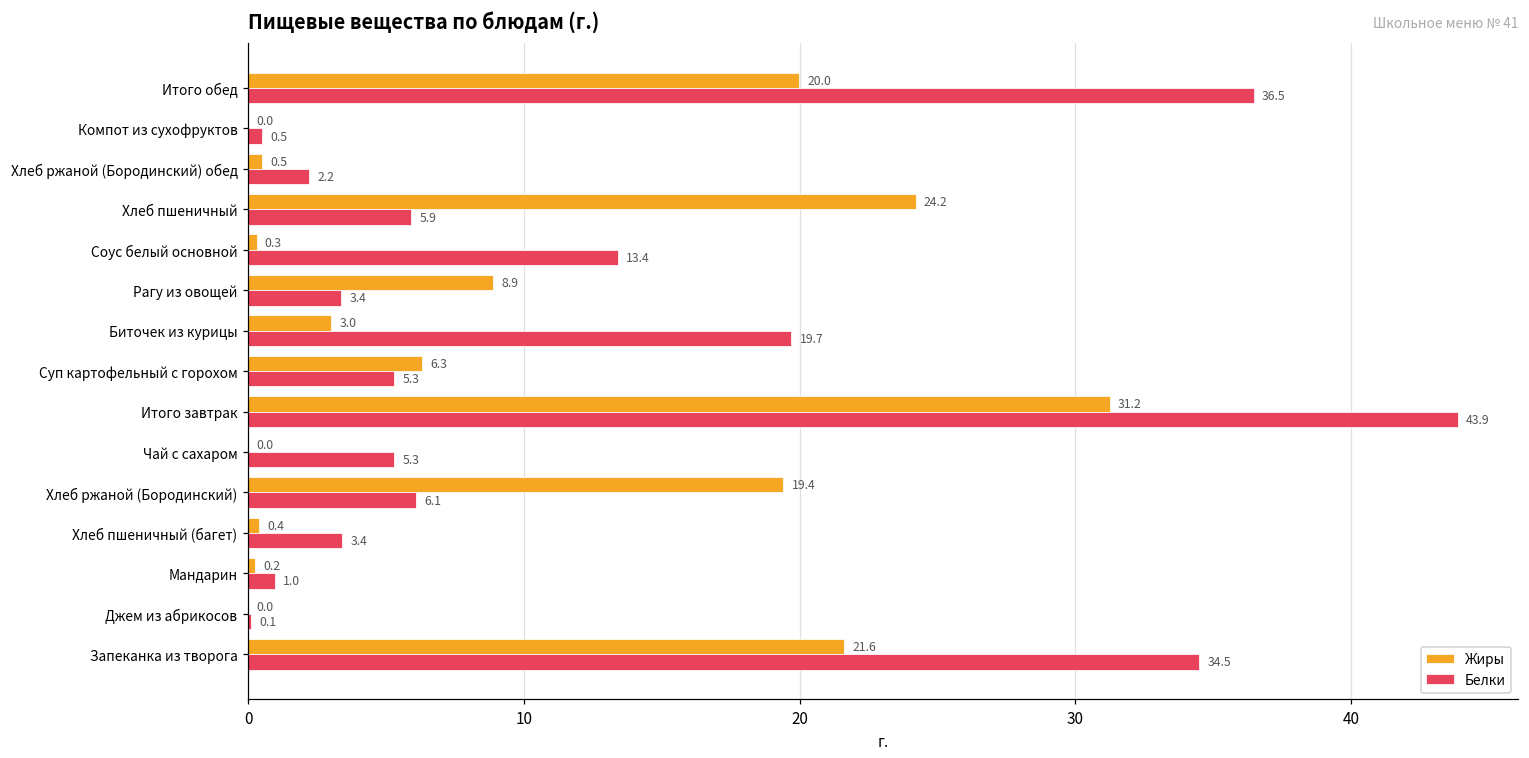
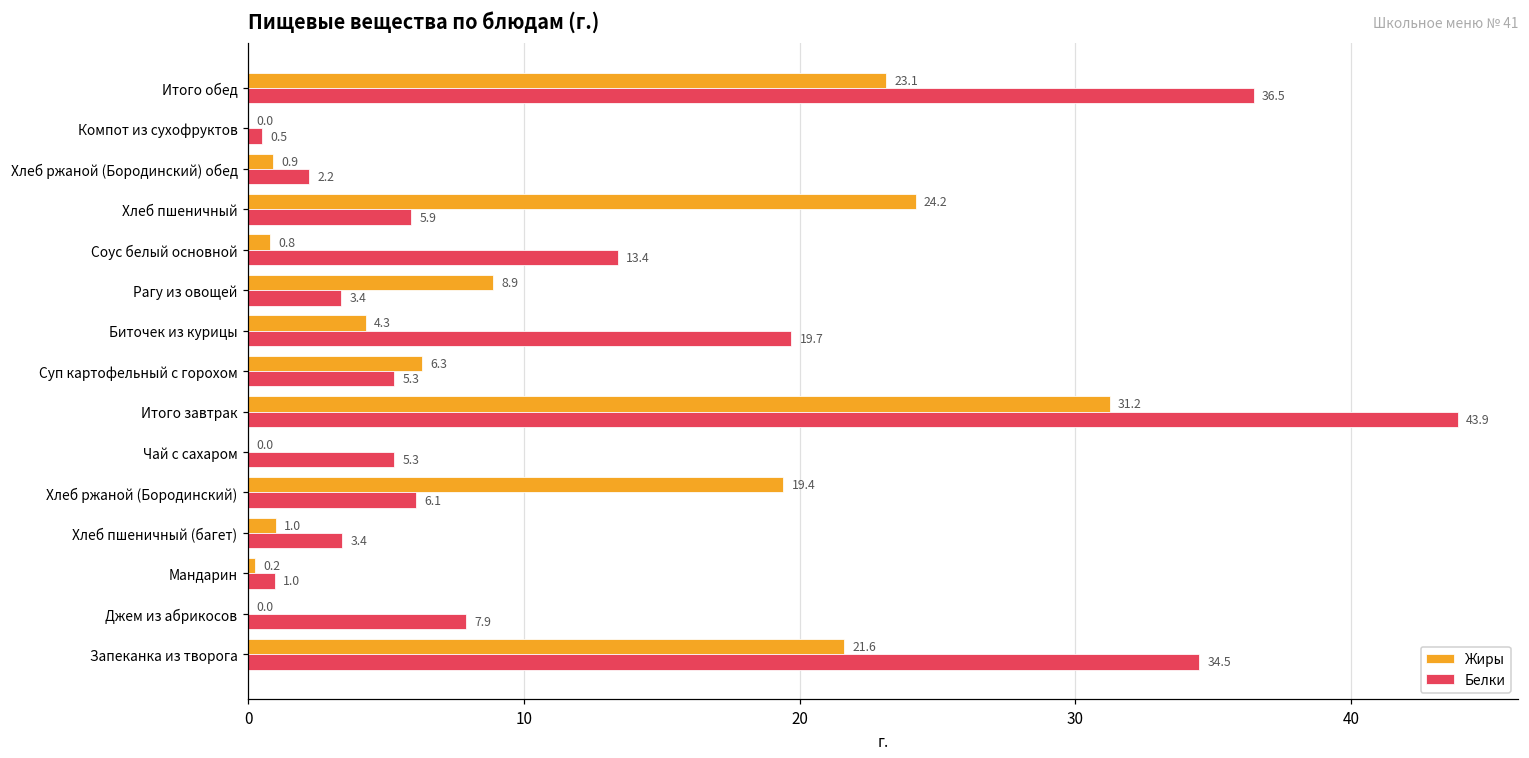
Жиры, Итого обед: 20.0 -> 23.1
Жиры, Хлеб ржаной (Бородинский) обед: 0.5 -> 0.9
Жиры, Соус белый основной: 0.3 -> 0.8
Жиры, Биточек из курицы: 3.0 -> 4.3
Жиры, Хлеб пшеничный (багет): 0.4 -> 1.0
Белки, Джем из абрикосов: 0.1 -> 7.9
